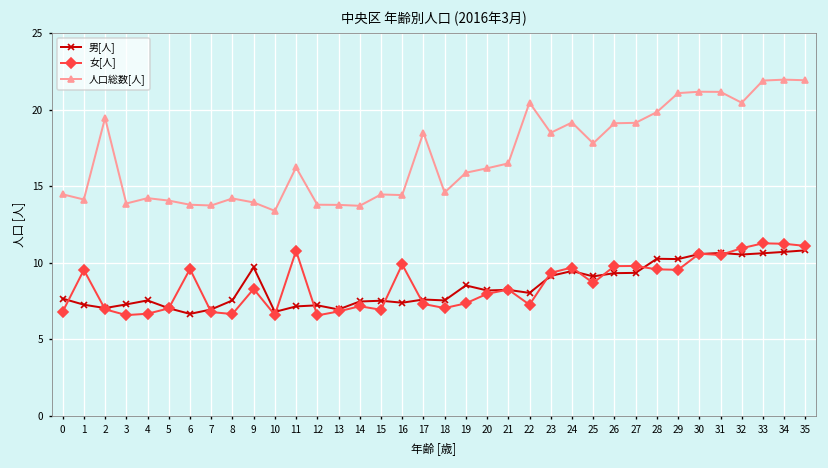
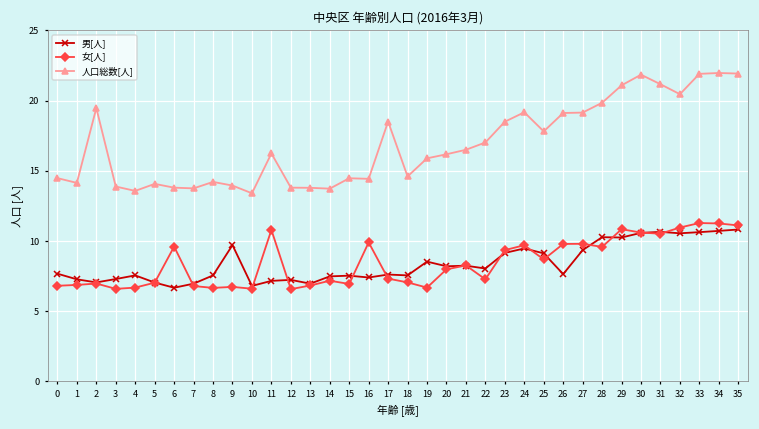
女[人], 1: 9.5 -> 6.9
人口総数[人], 4: 14.2 -> 13.6
女[人], 9: 8.3 -> 6.7
女[人], 19: 7.4 -> 6.7
人口総数[人], 22: 20.5 -> 17.0
男[人], 26: 9.3 -> 7.6
女[人], 29: 9.6 -> 10.8
人口総数[人], 30: 21.2 -> 21.9
